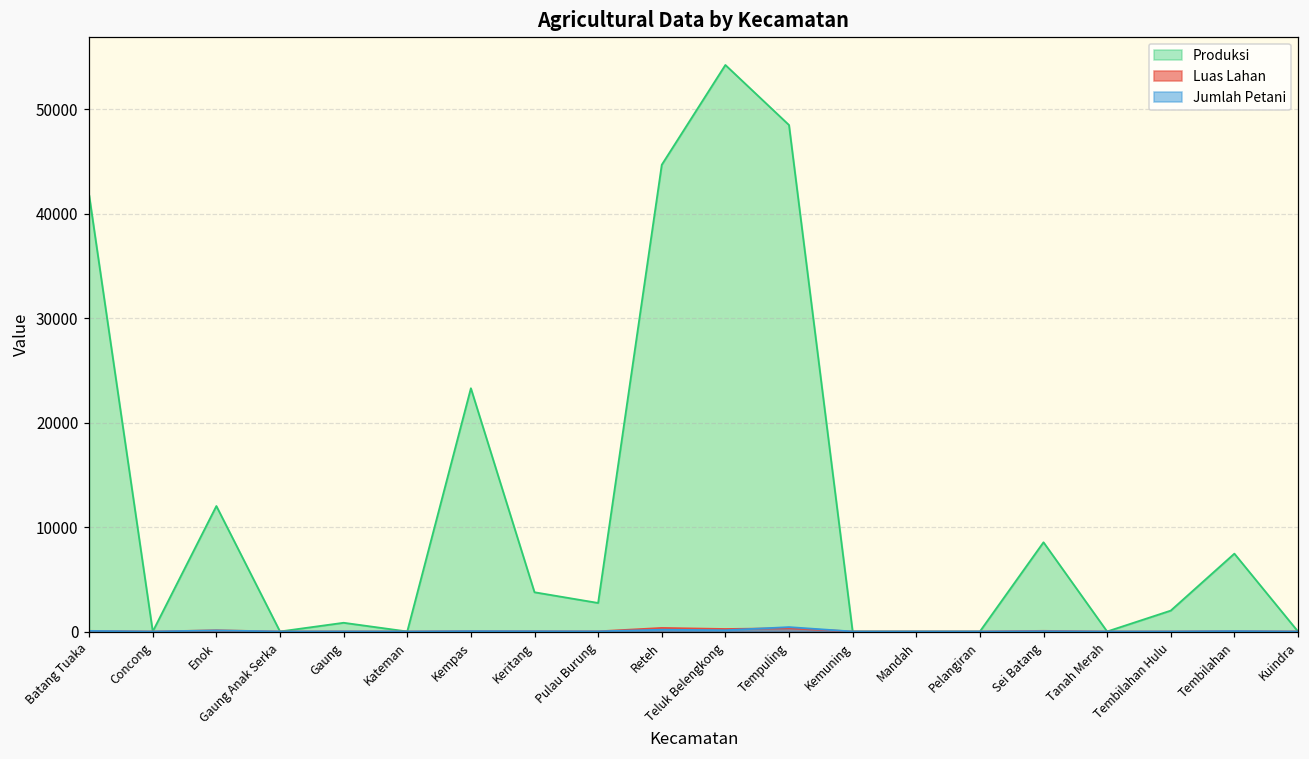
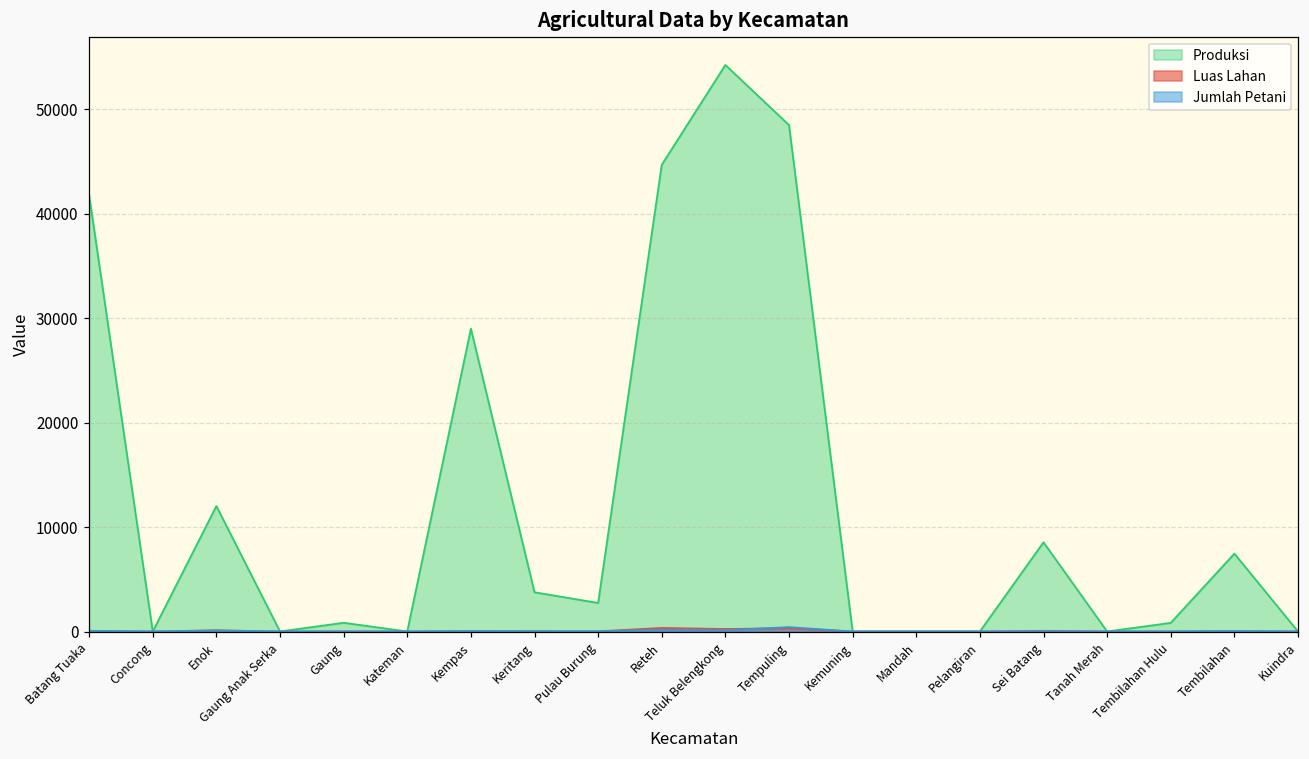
Produksi, Kempas: 23000 -> 29000
Produksi, Tembilahan Hulu: 2000 -> 1000
